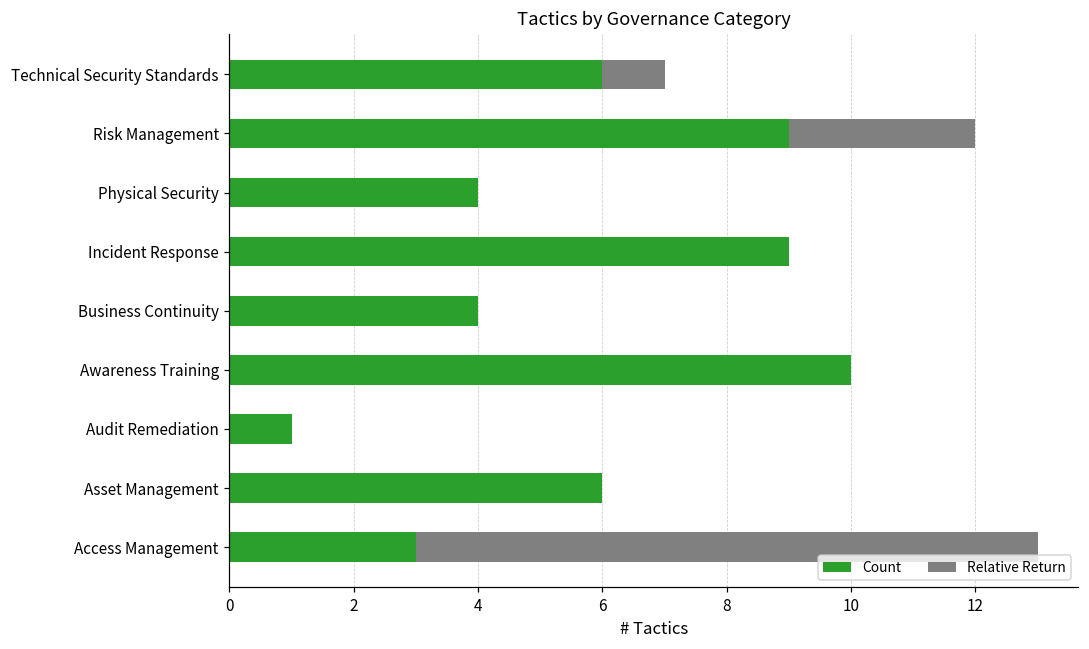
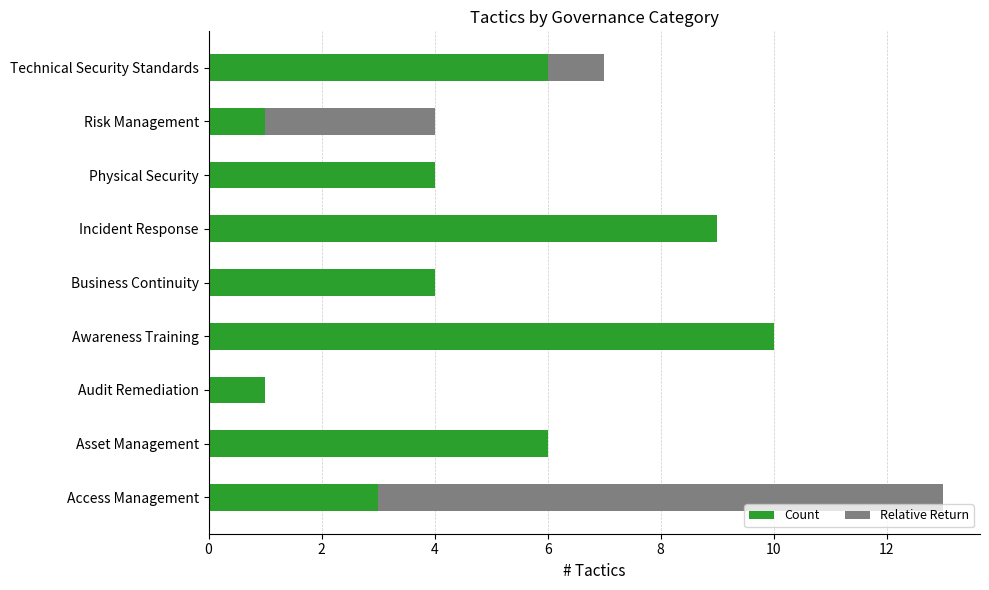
Count, Risk Management: 9 -> 1
